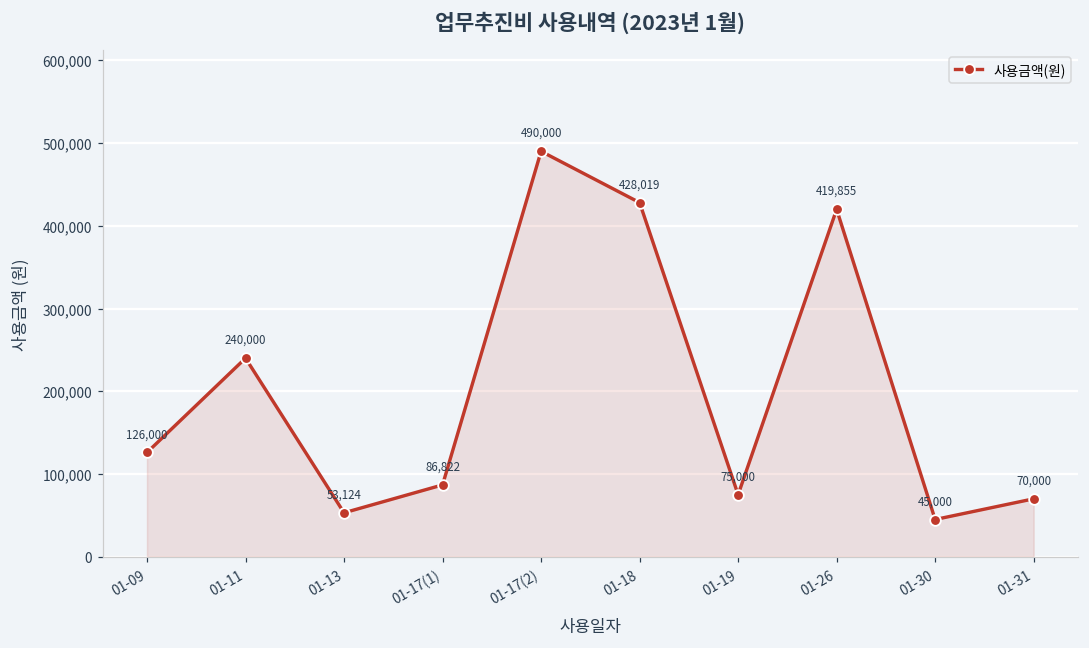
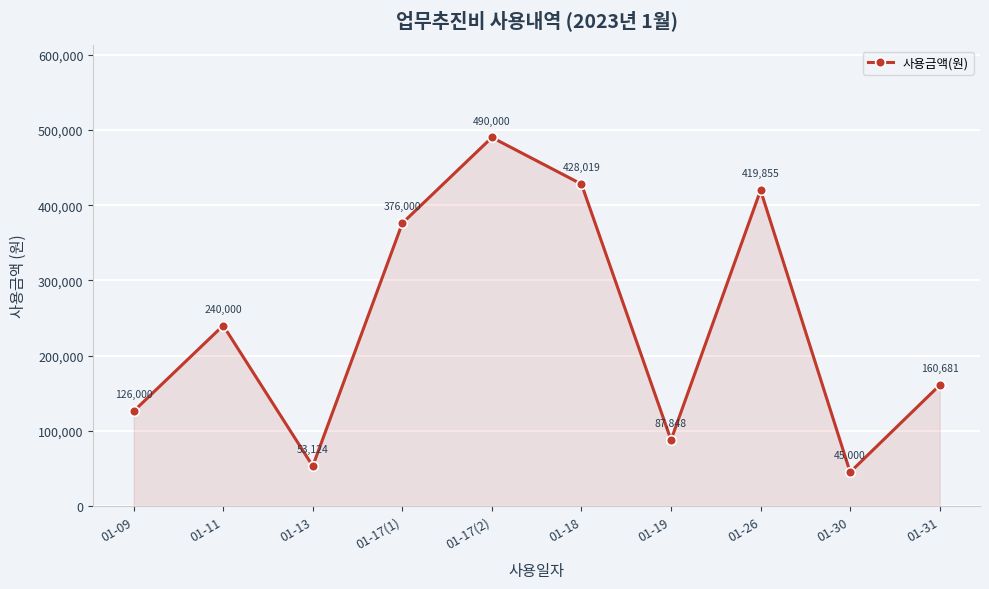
01-17(1): 86,822 -> 376,000
01-19: 75,000 -> 87,848
01-31: 70,000 -> 160,681
